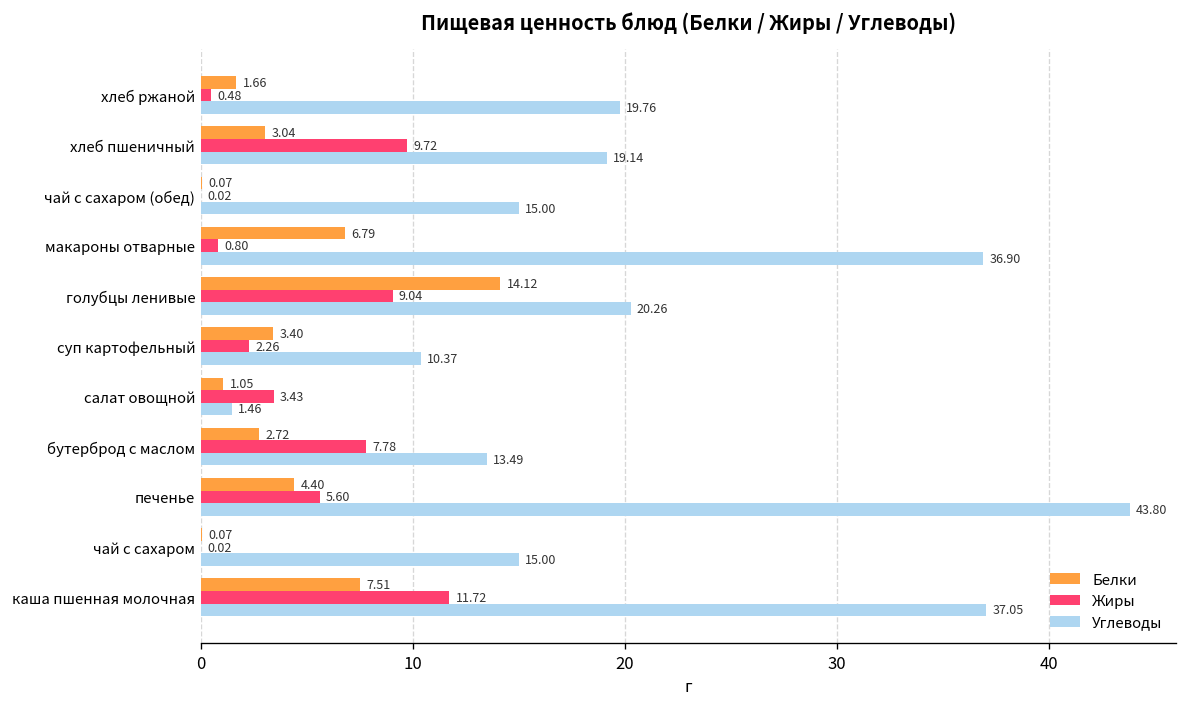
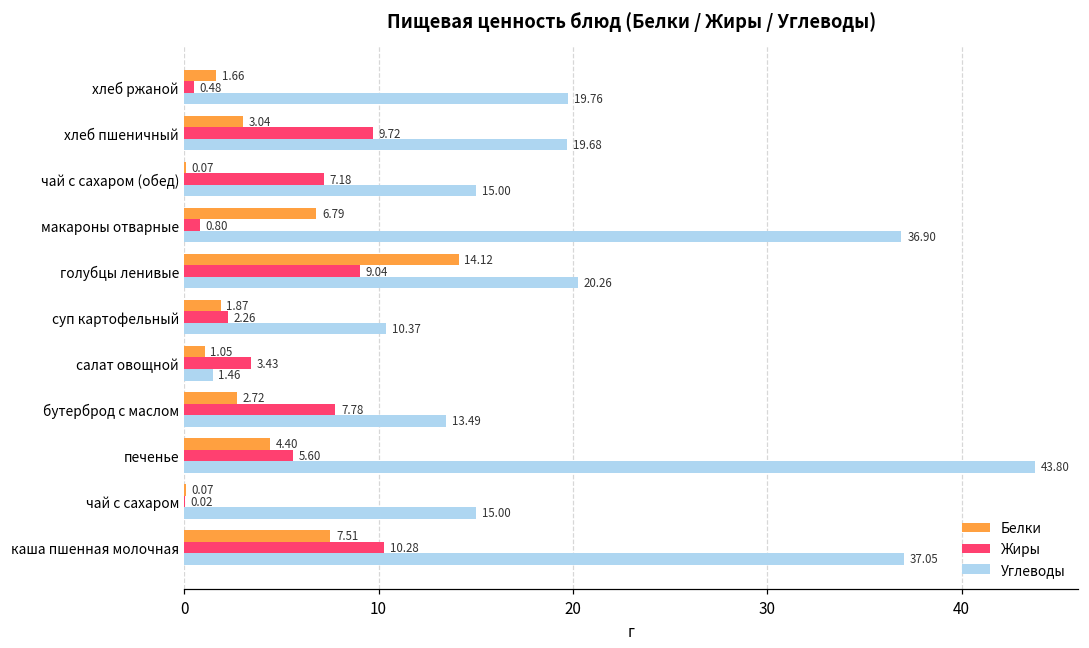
Углеводы, хлеб пшеничный: 19.14 -> 19.68
Жиры, чай с сахаром (обед): 0.02 -> 7.18
Белки, суп картофельный: 3.40 -> 1.87
Жиры, каша пшенная молочная: 11.72 -> 10.28
